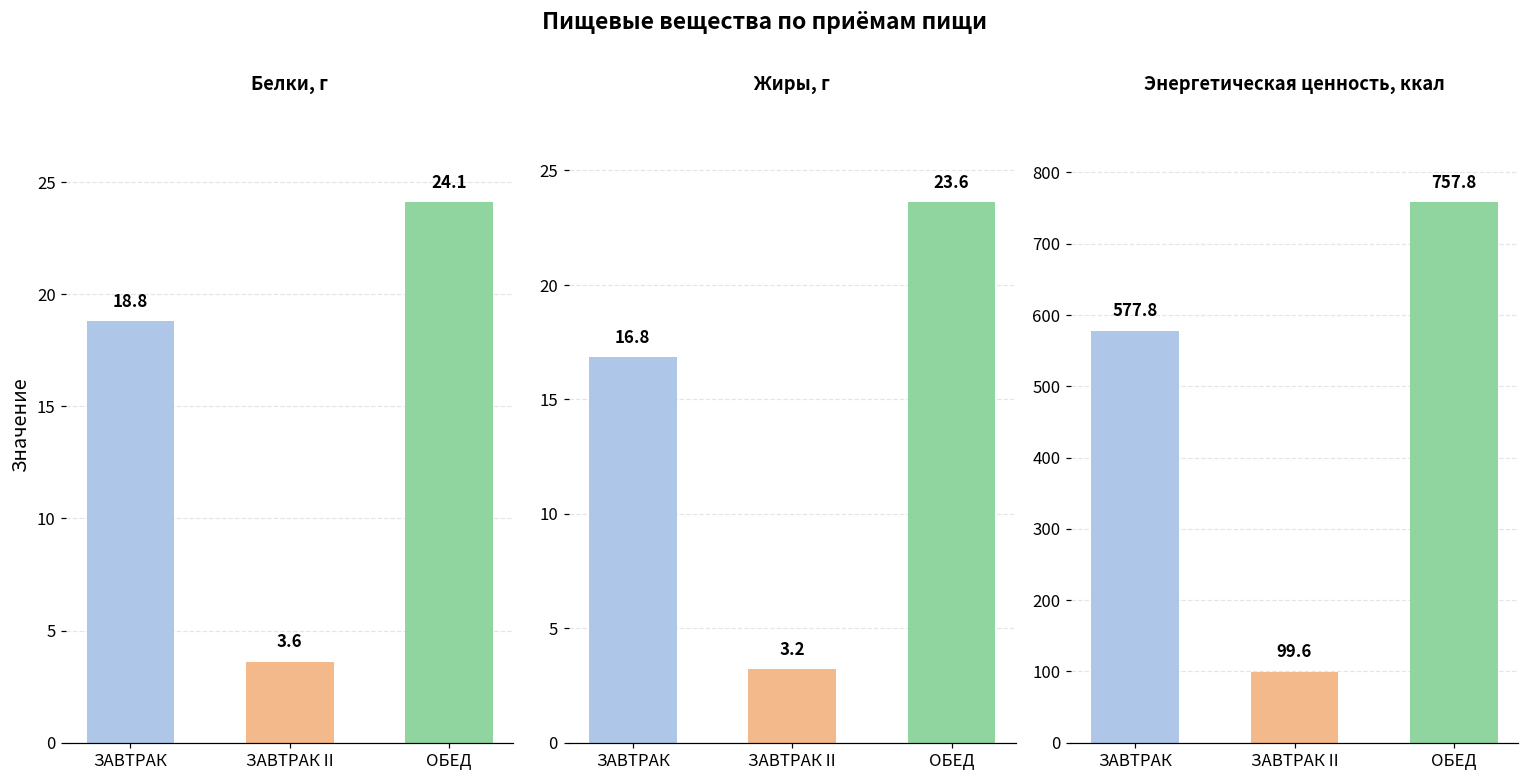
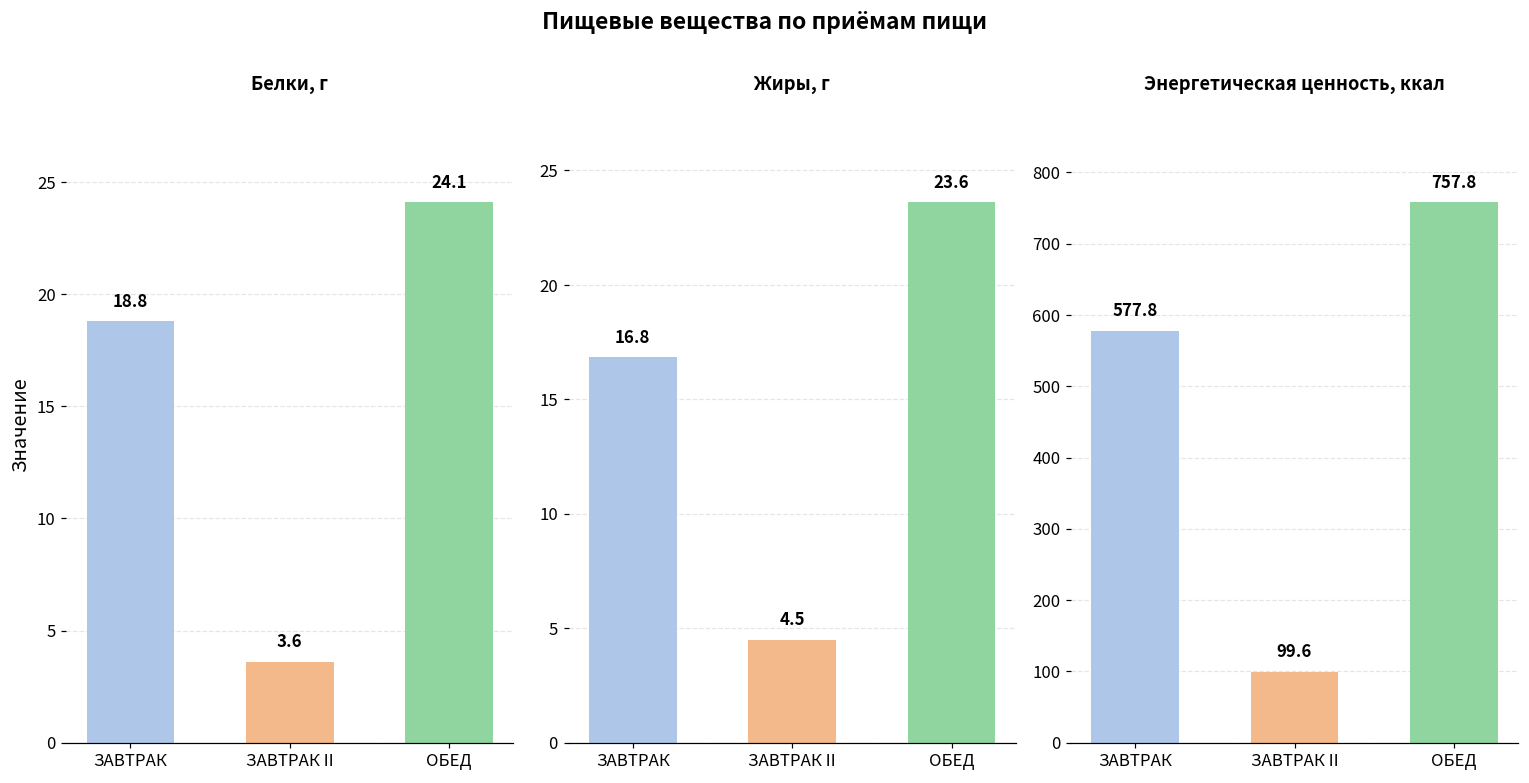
Жиры, г, ЗАВТРАК II: 3.2 -> 4.5
